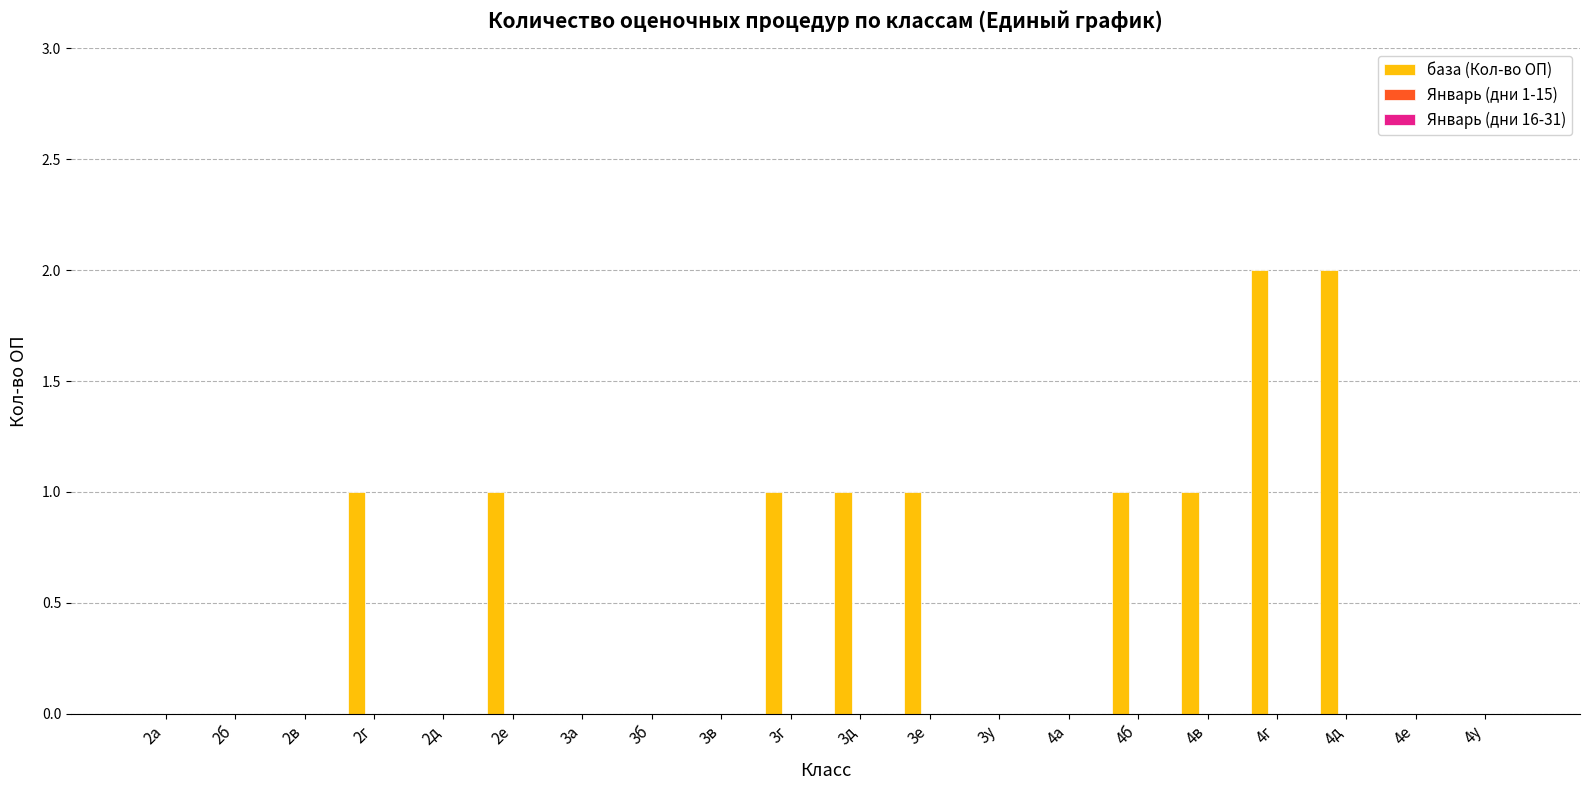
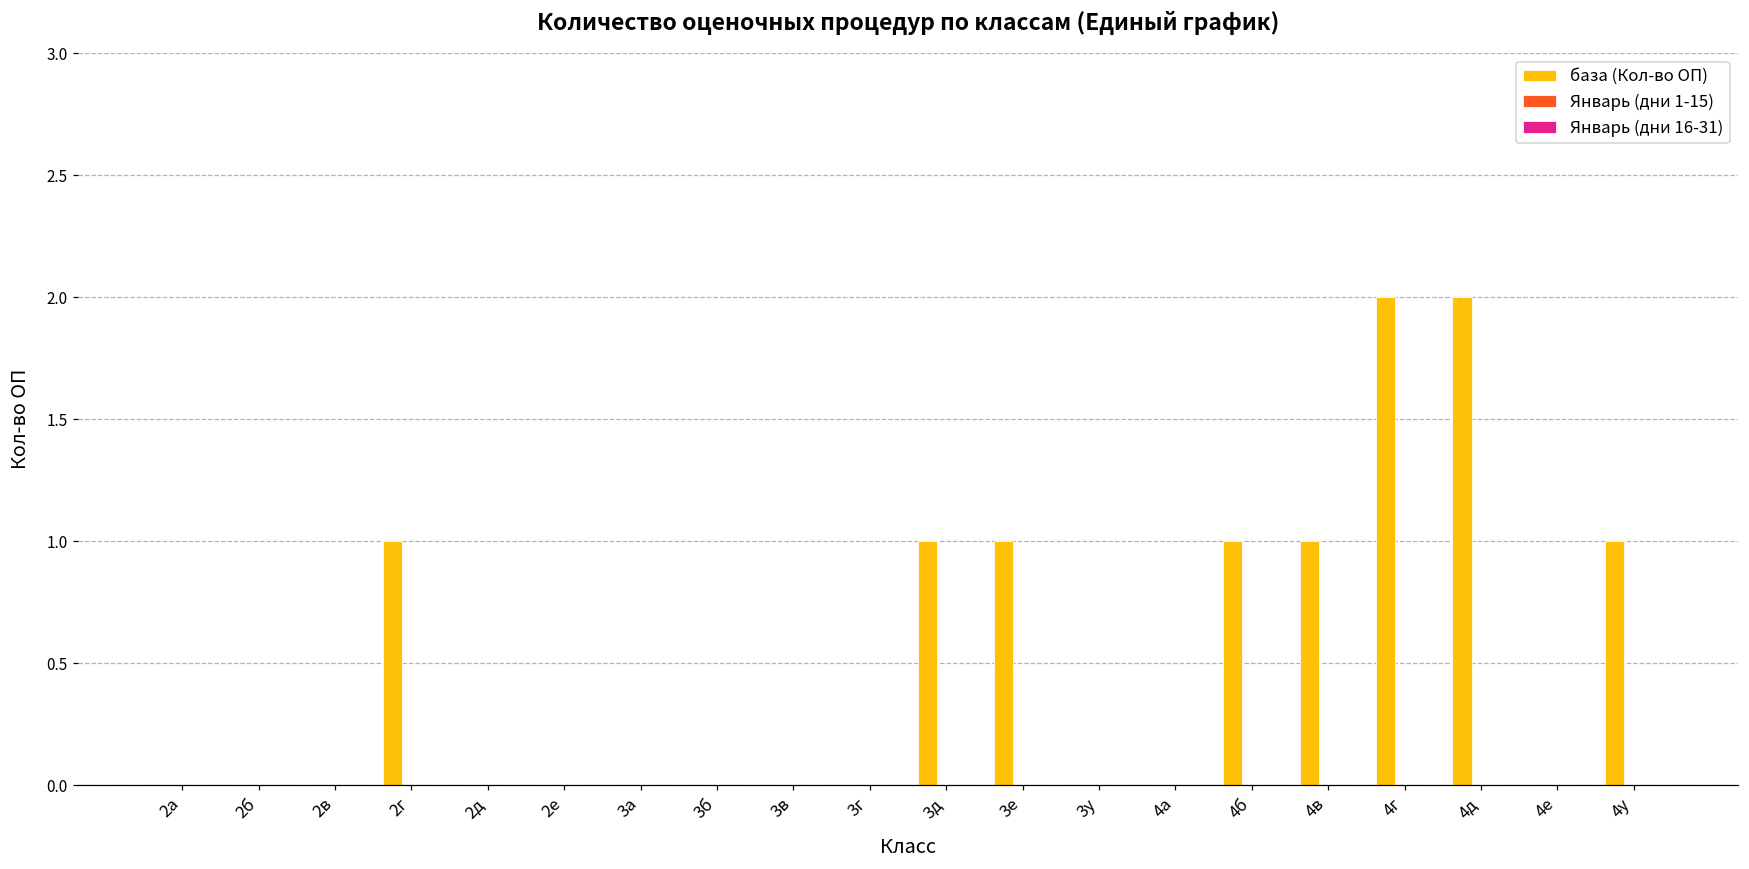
база (Кол-во ОП), 2е: 1 -> 0
база (Кол-во ОП), 3г: 1 -> 0
база (Кол-во ОП), 4у: 0 -> 1
